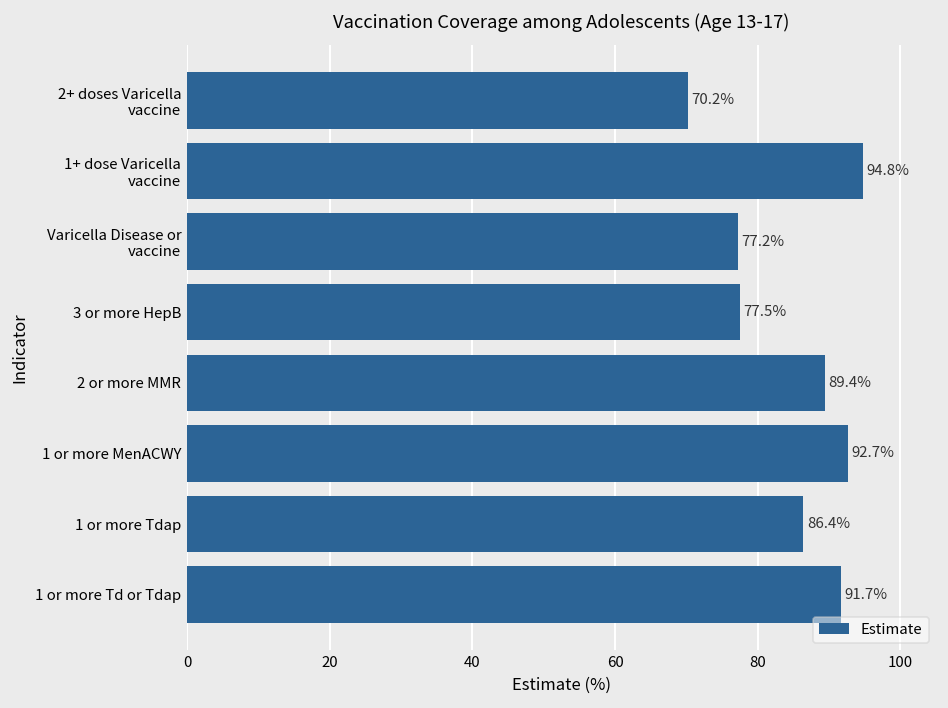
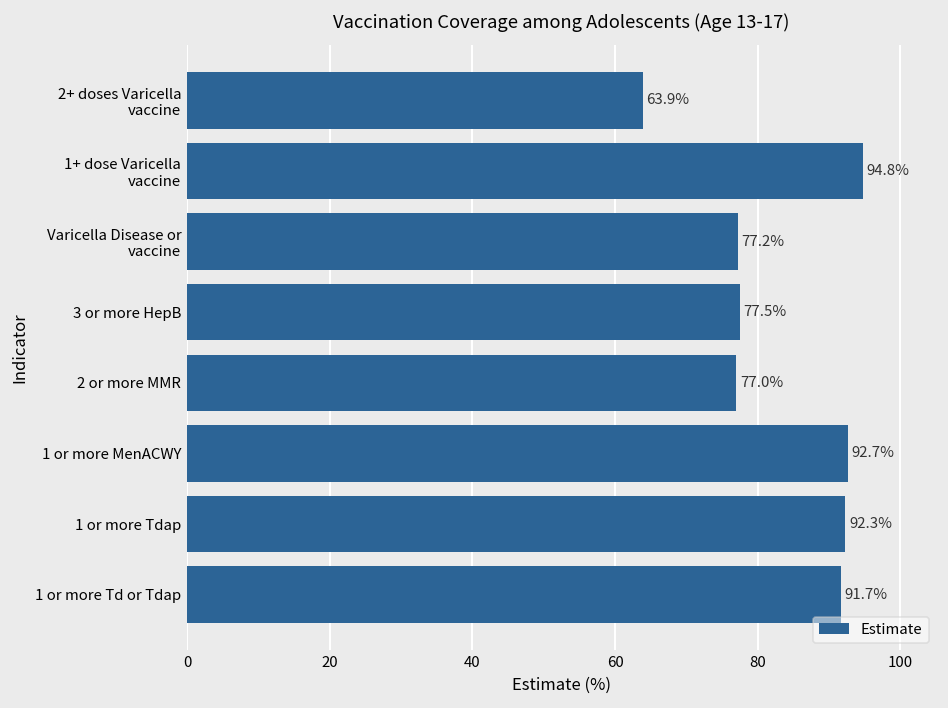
2+ doses Varicella vaccine: 70.2% -> 63.9%
2 or more MMR: 89.4% -> 77.0%
1 or more Tdap: 86.4% -> 92.3%
